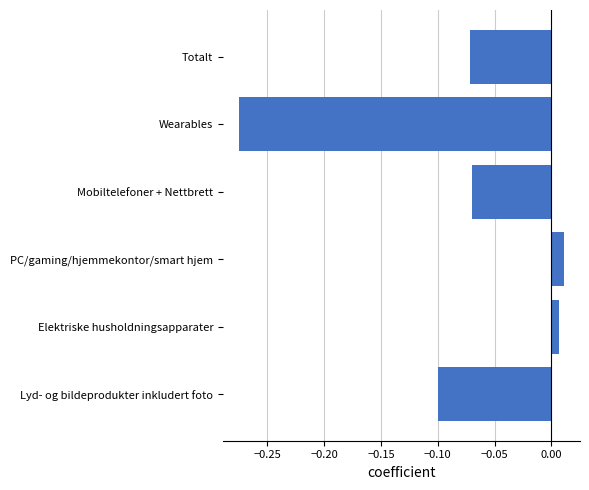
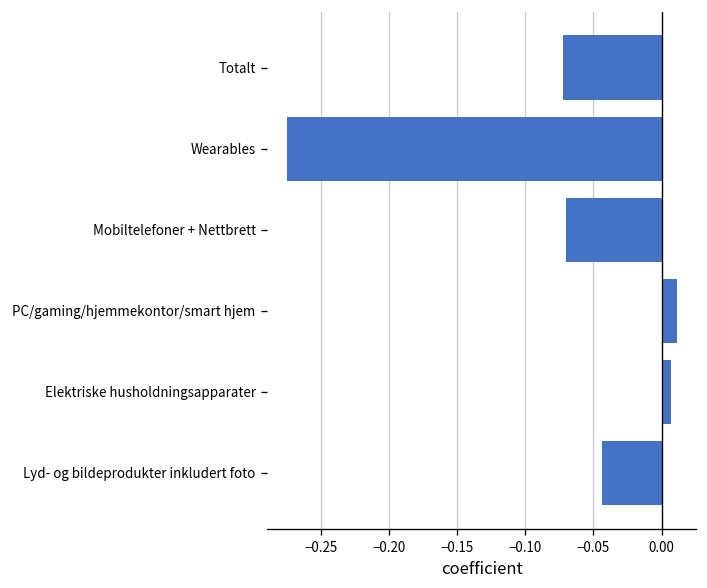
Lyd- og bildeprodukter inkludert foto: -0.100 -> -0.044
